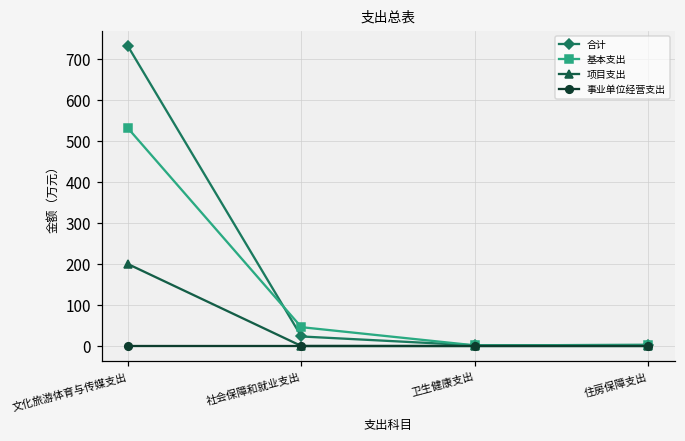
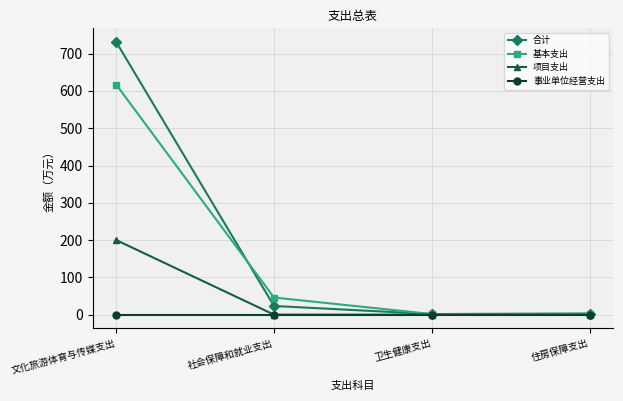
基本支出, 文化旅游体育与传媒支出: 530 -> 620
